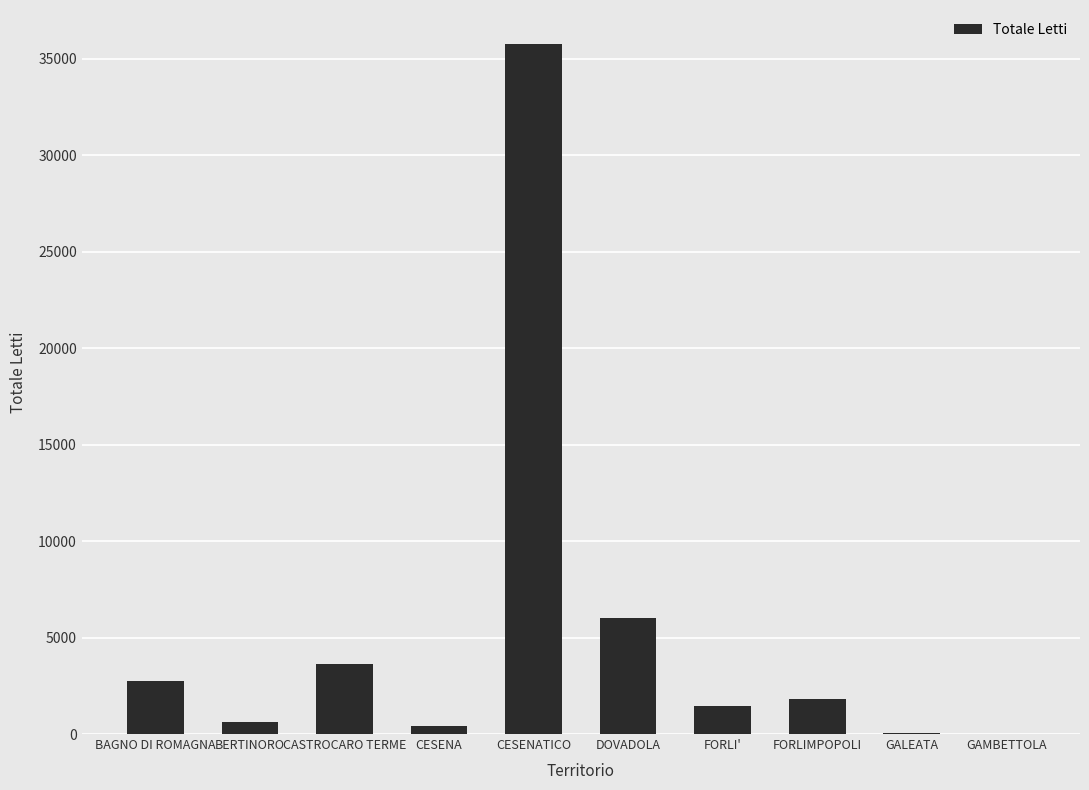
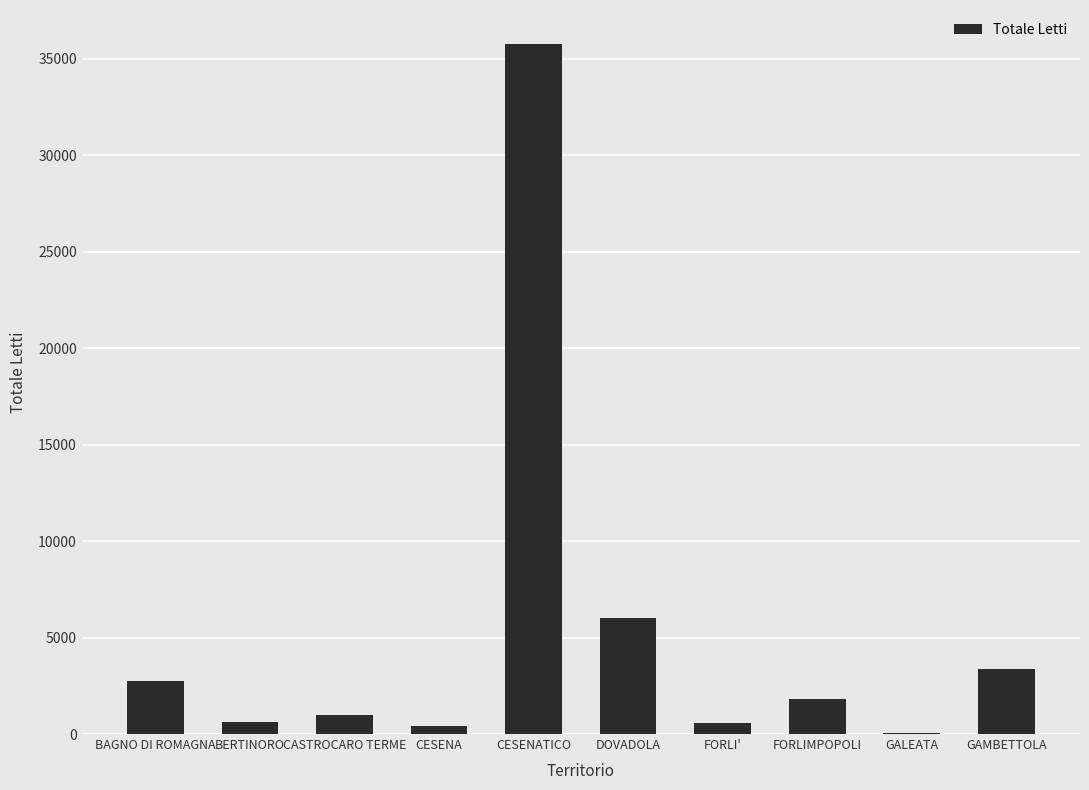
CASTROCARO TERME: 3700 -> 1000
FORLI': 1400 -> 600
GAMBETTOLA: 0 -> 3400
